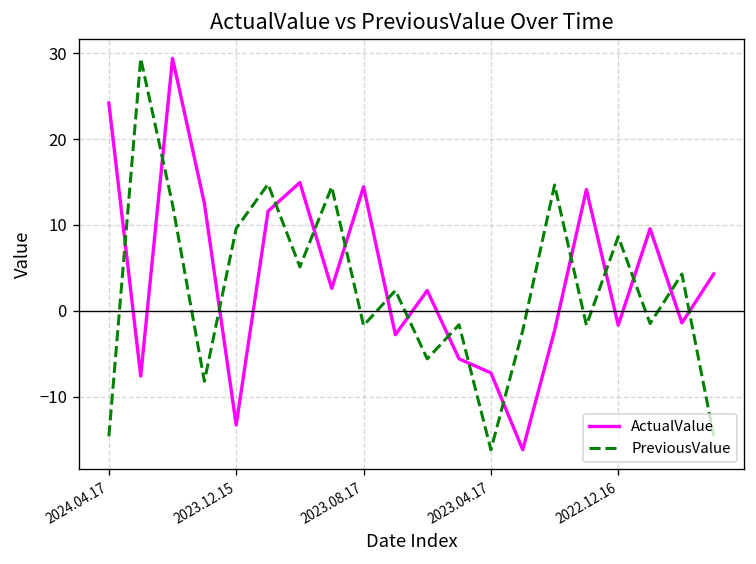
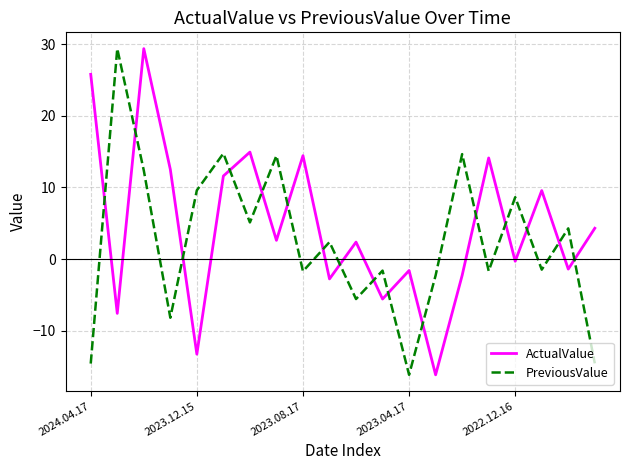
ActualValue, 2024.04.17: 24 -> 26
ActualValue, 2023.04.17: -7 -> -2
ActualValue, 2022.12.16: -2 -> 0
